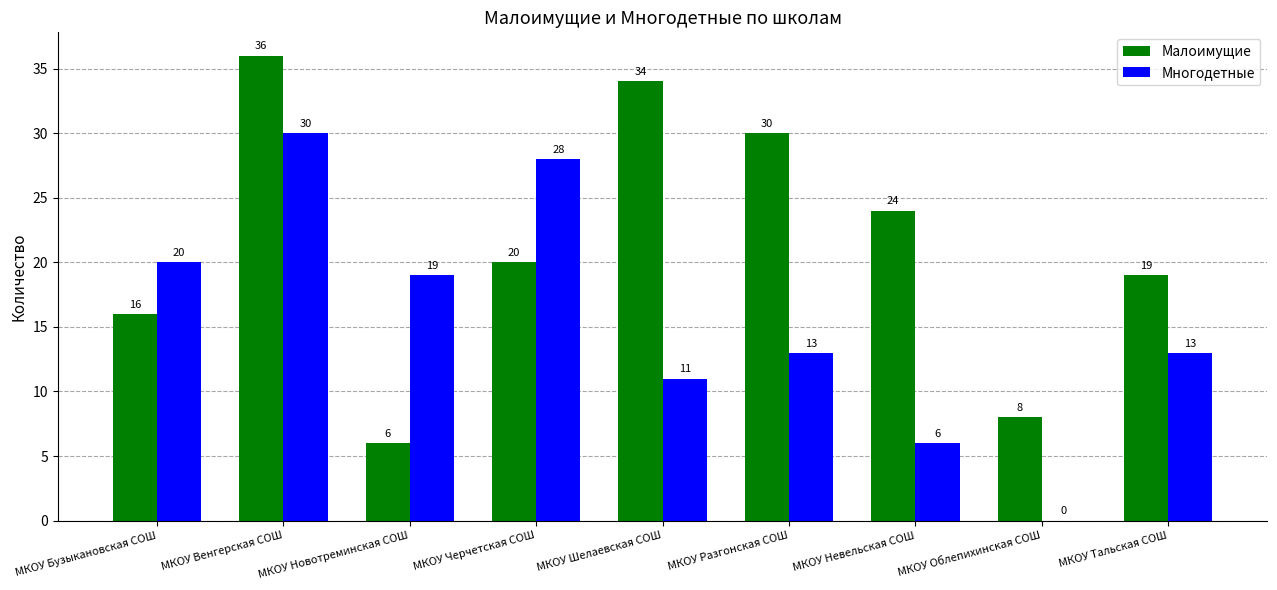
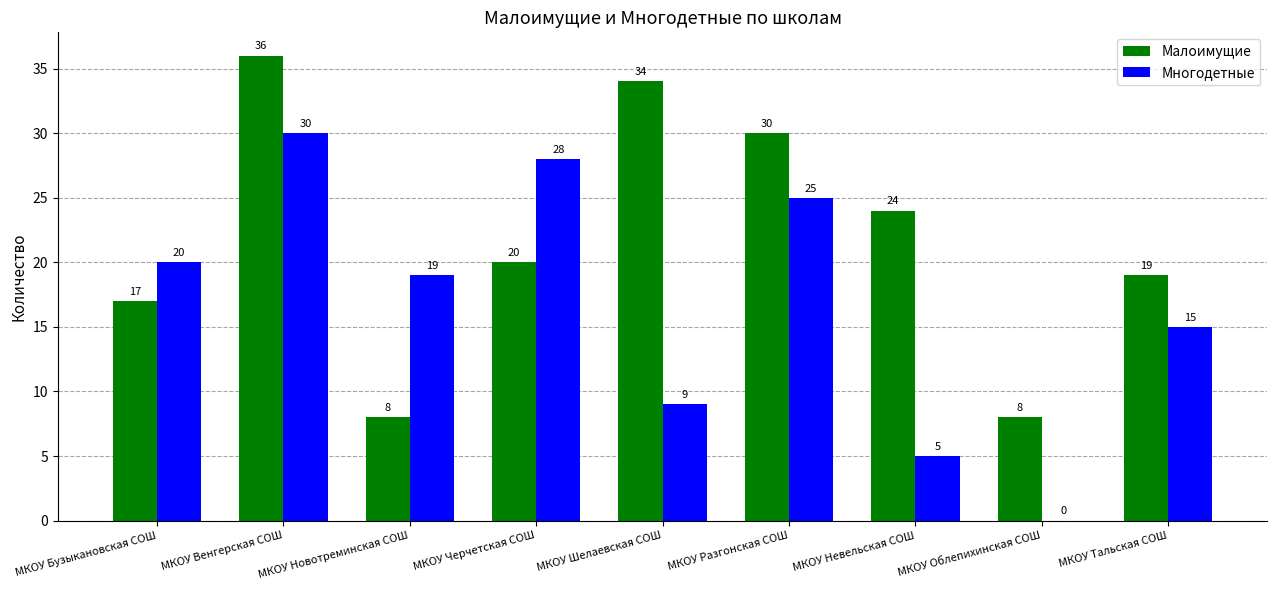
Малоимущие, МКОУ Бузыкановская СОШ: 16 -> 17
Малоимущие, МКОУ Новотреминская СОШ: 6 -> 8
Многодетные, МКОУ Шелаевская СОШ: 11 -> 9
Многодетные, МКОУ Разгонская СОШ: 13 -> 25
Многодетные, МКОУ Невельская СОШ: 6 -> 5
Многодетные, МКОУ Тальская СОШ: 13 -> 15
